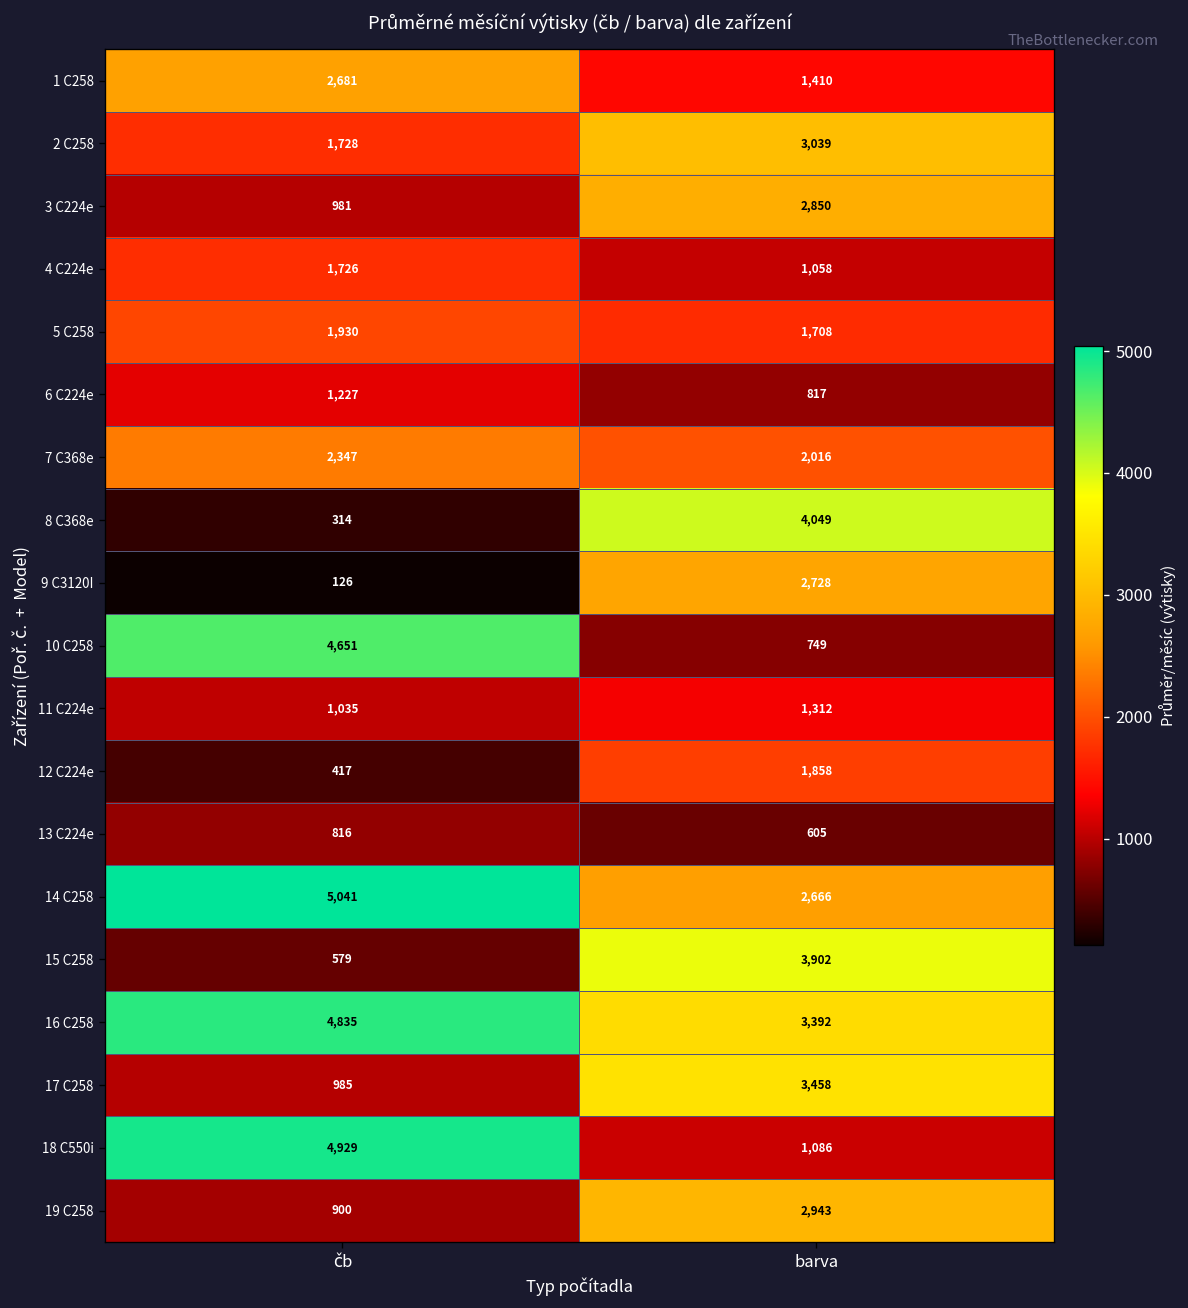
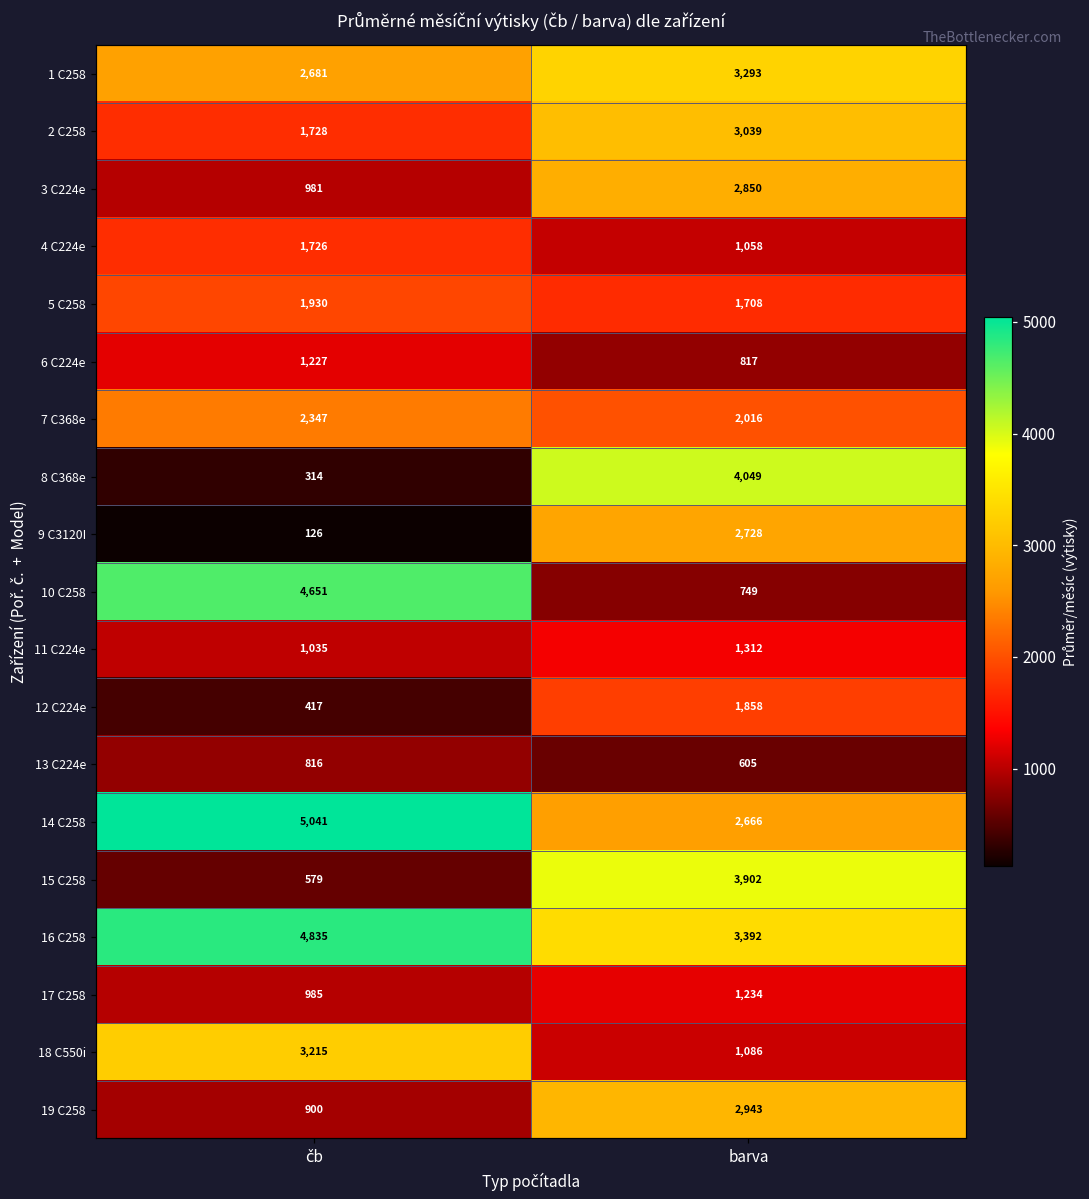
1 C258, barva: 1,410 -> 3,293
17 C258, barva: 3,458 -> 1,234
18 C550i, čb: 4,929 -> 3,215
